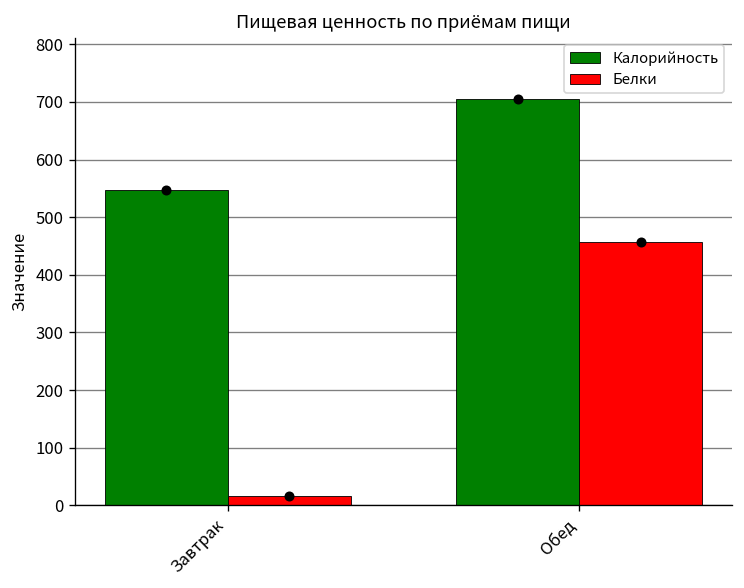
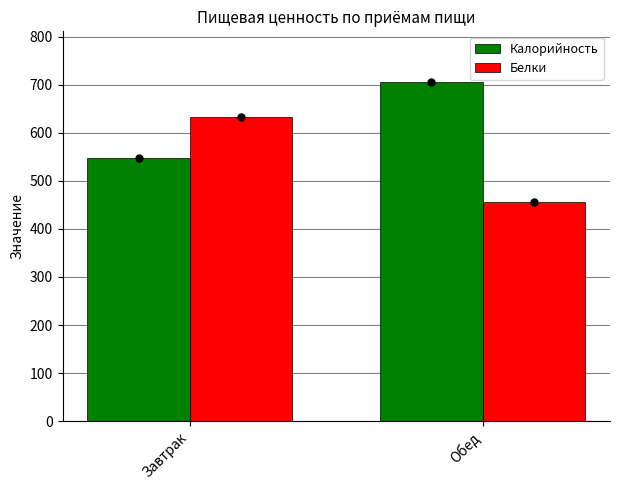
Белки, Завтрак: 20 -> 630
